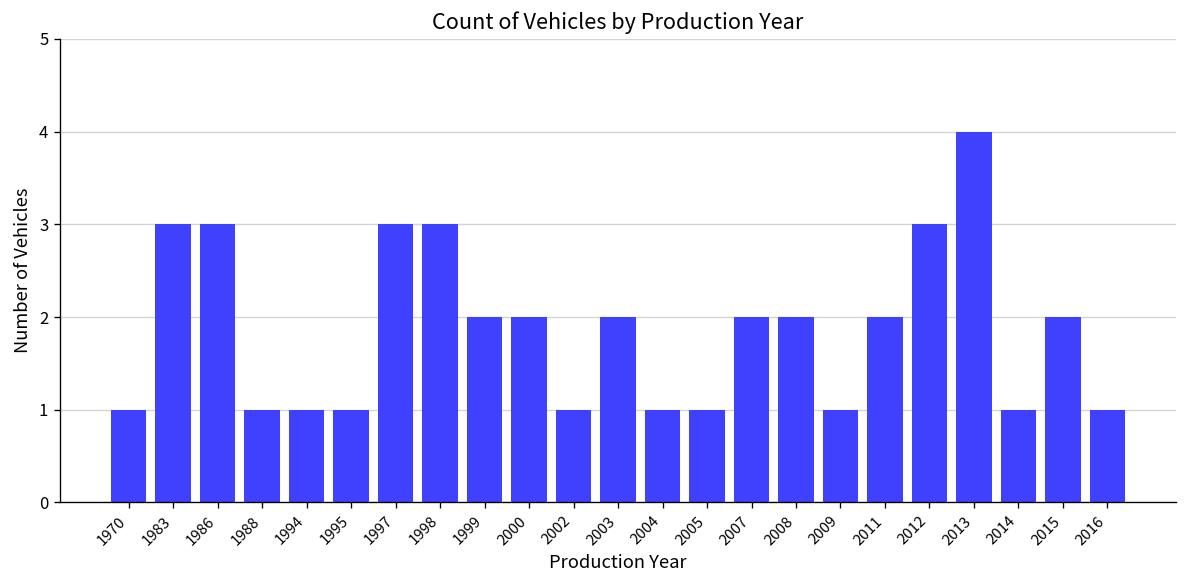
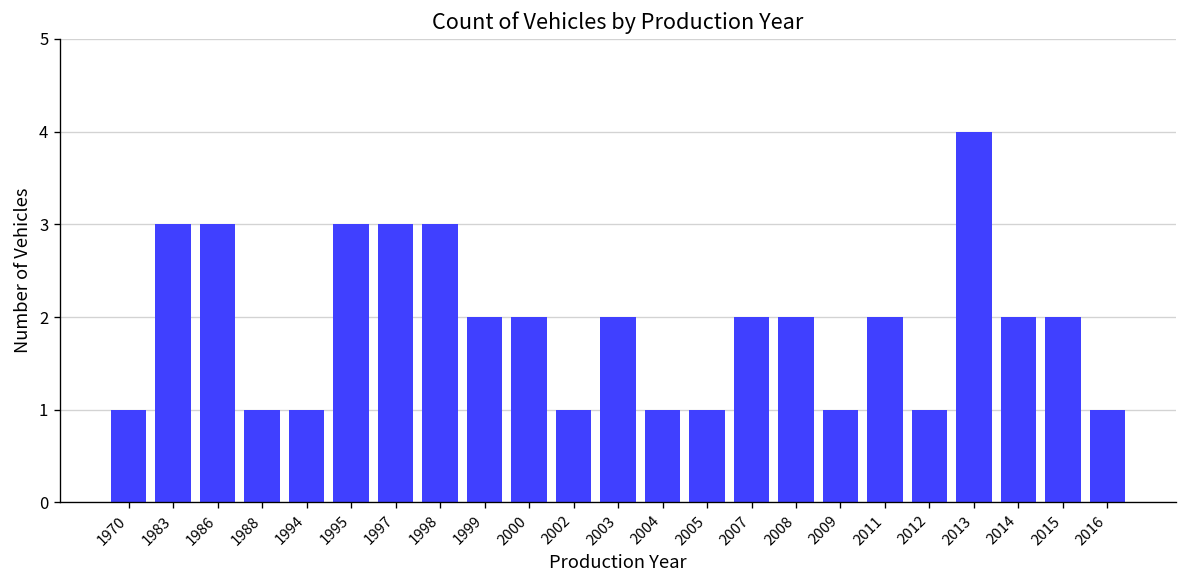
1995: 1 -> 3
2012: 3 -> 1
2014: 1 -> 2
